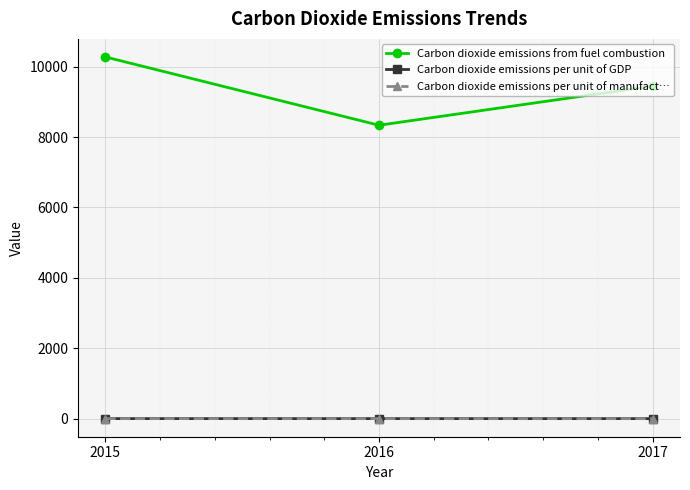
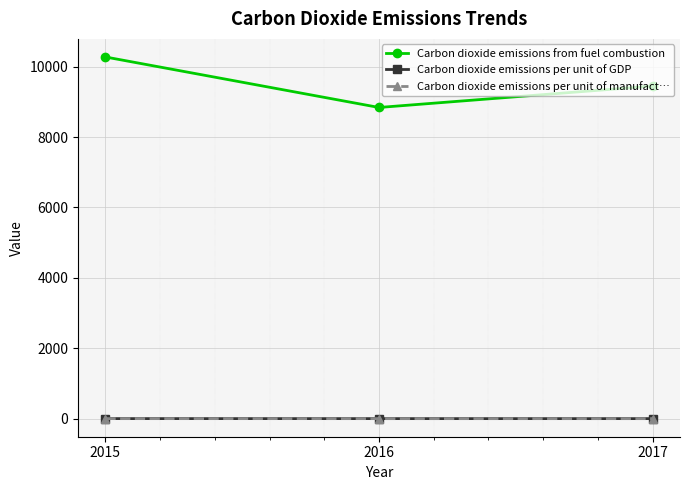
Carbon dioxide emissions from fuel combustion, 2016: 8300 -> 8800
